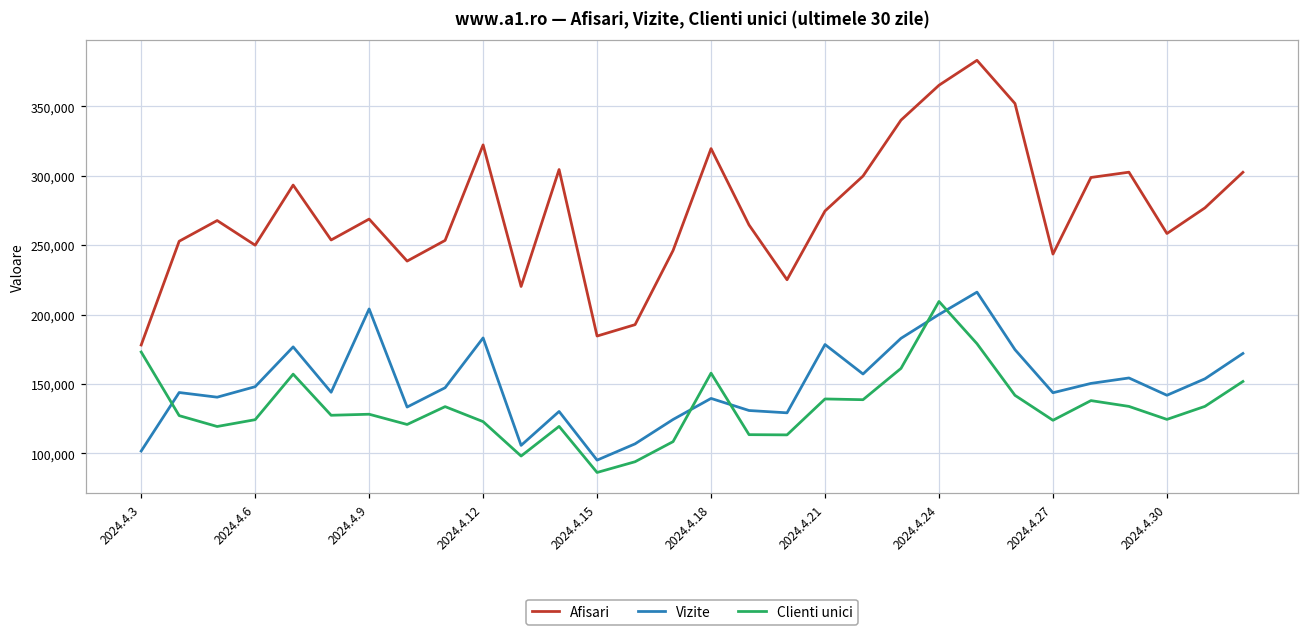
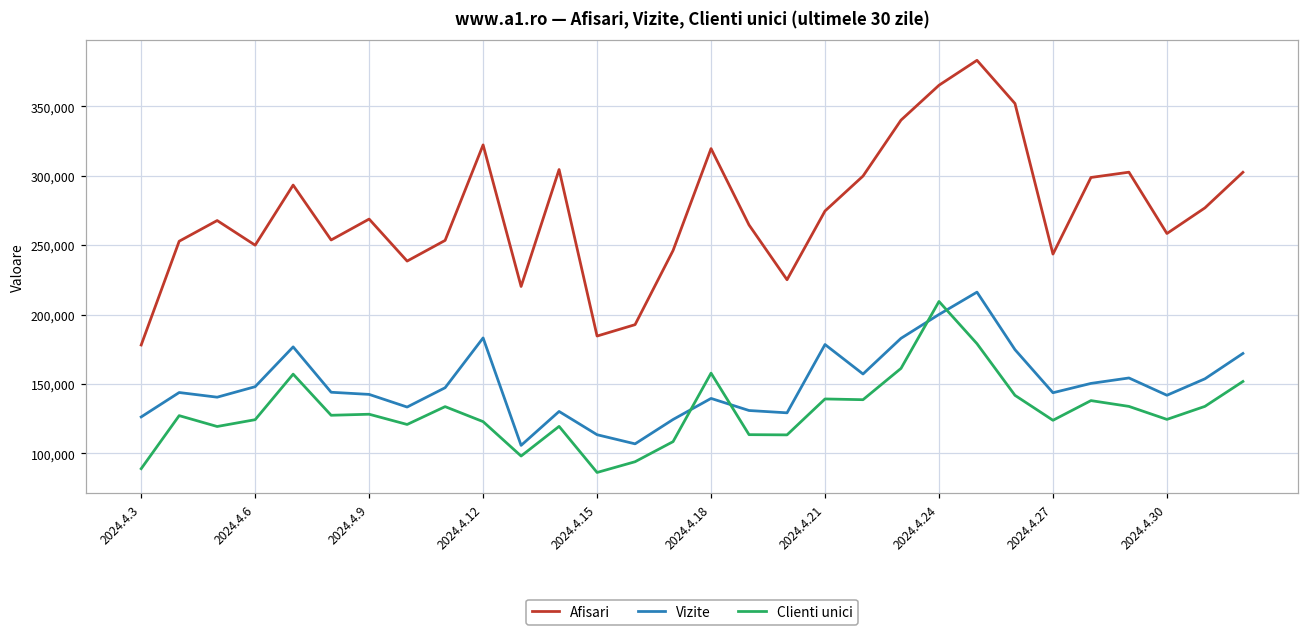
Vizite, 2024.4.3: 102,000 -> 126,000
Clienti unici, 2024.4.3: 173,000 -> 89,000
Vizite, 2024.4.9: 204,000 -> 142,000
Vizite, 2024.4.15: 95,000 -> 113,000
